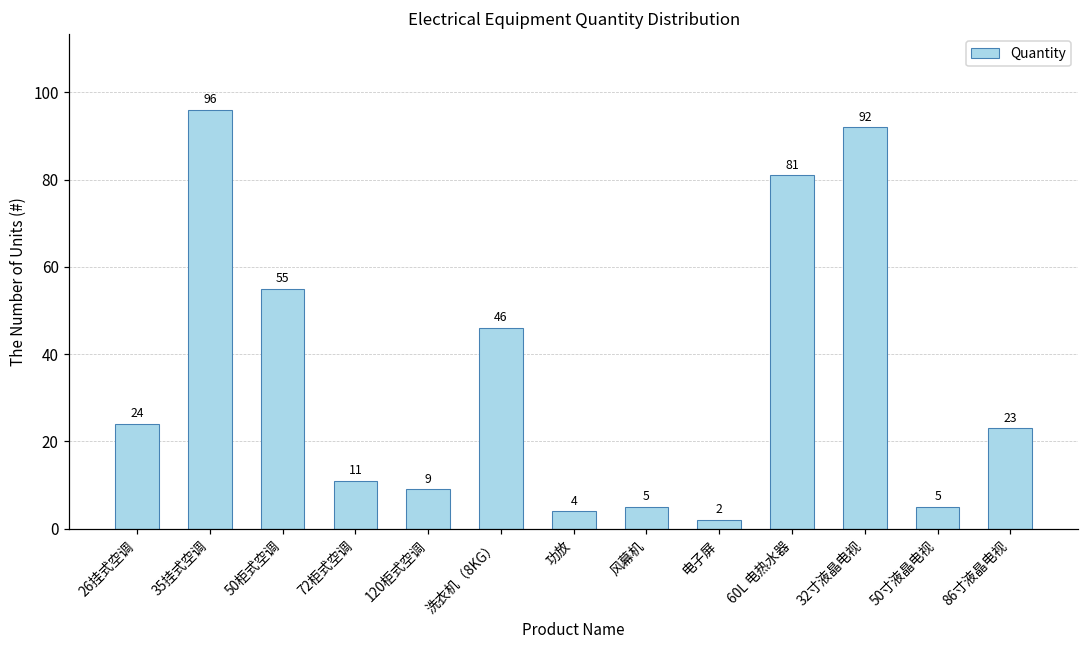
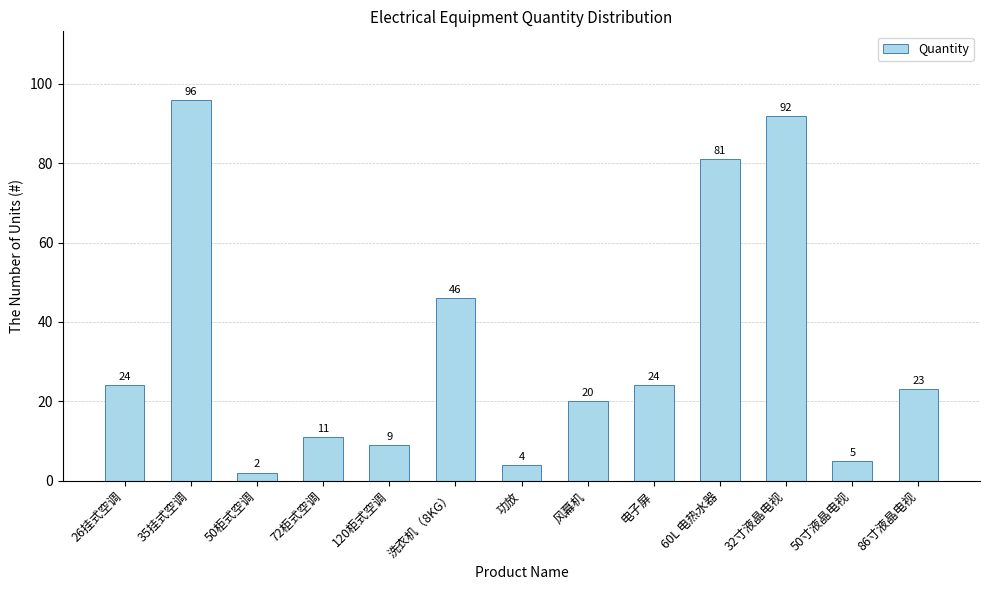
50柜式空调: 55 -> 2
风幕机: 5 -> 20
电子屏: 2 -> 24
